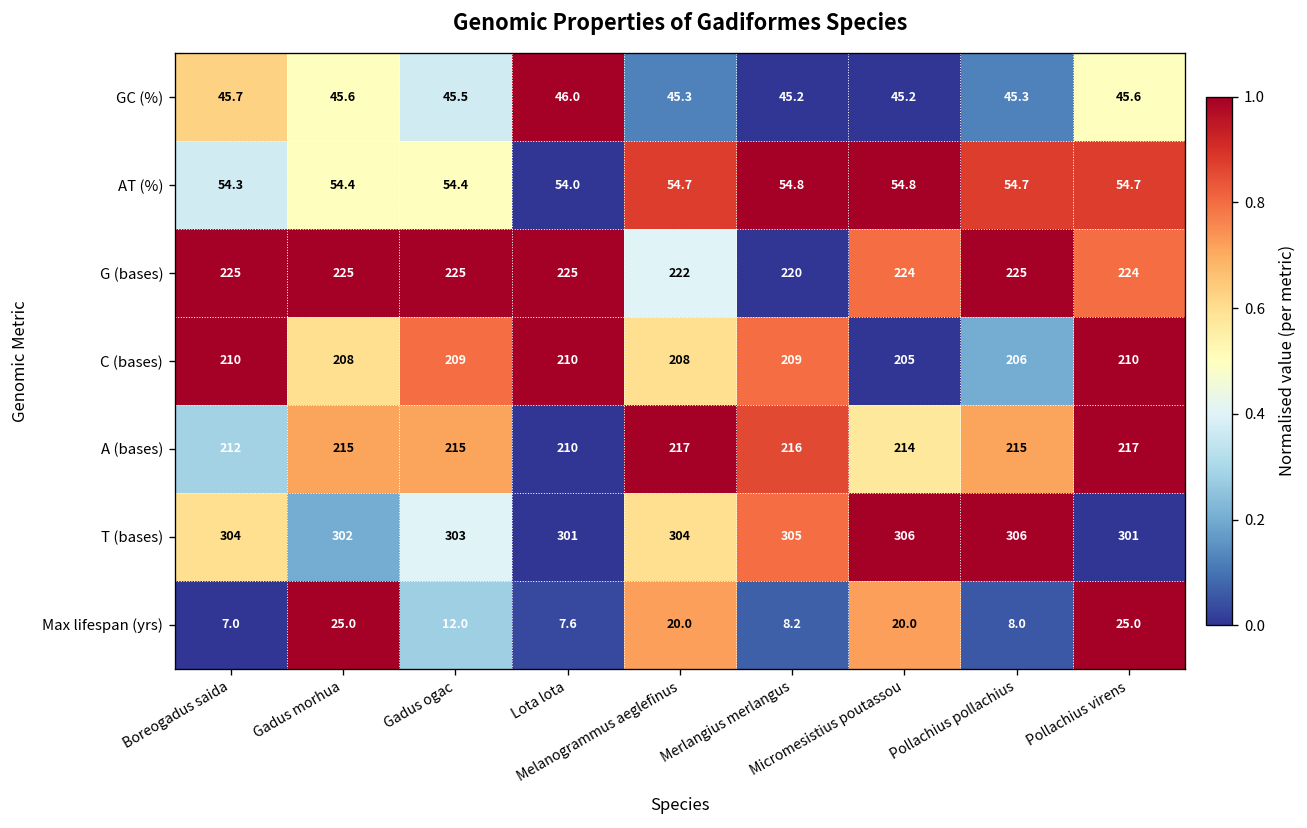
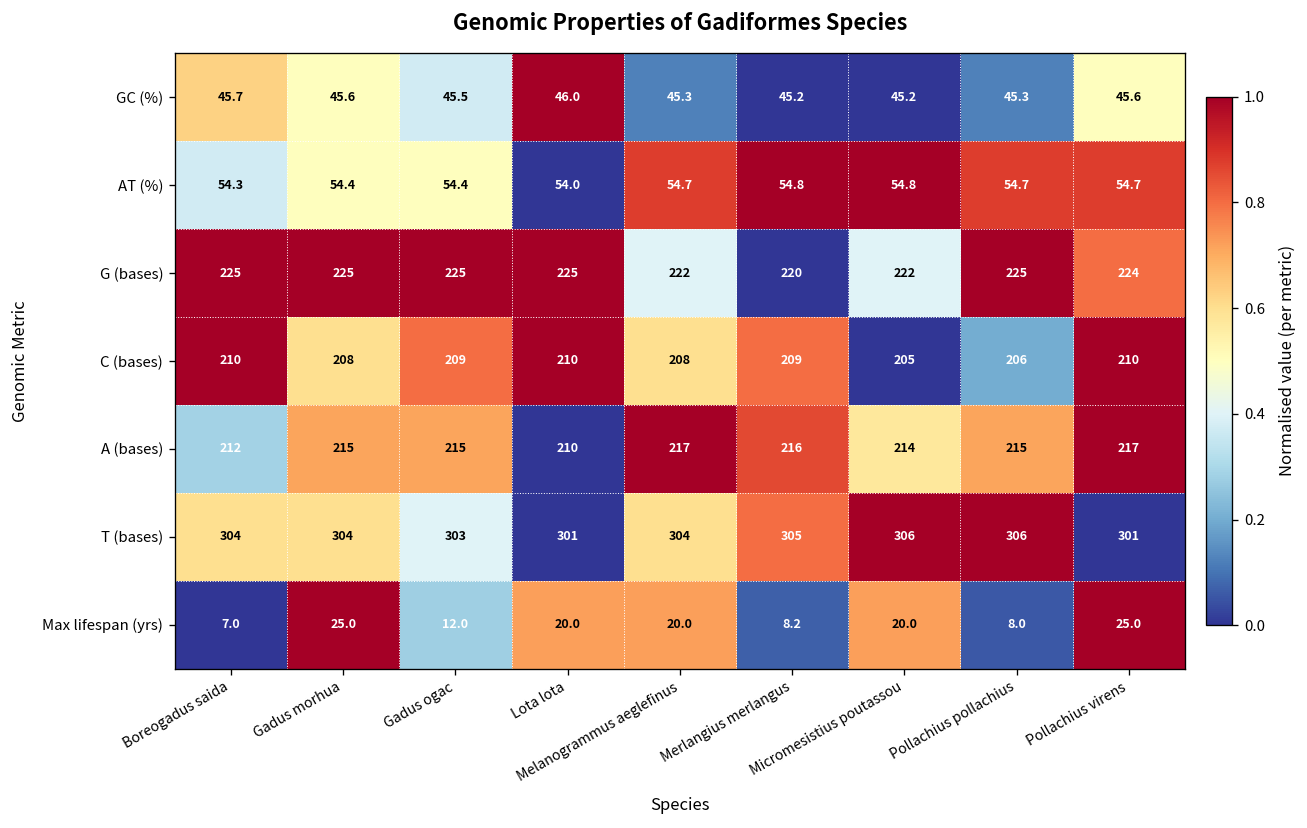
G (bases), Micromesistius poutassou: 224 -> 222
T (bases), Gadus morhua: 302 -> 304
Max lifespan (yrs), Lota lota: 7.6 -> 20.0
